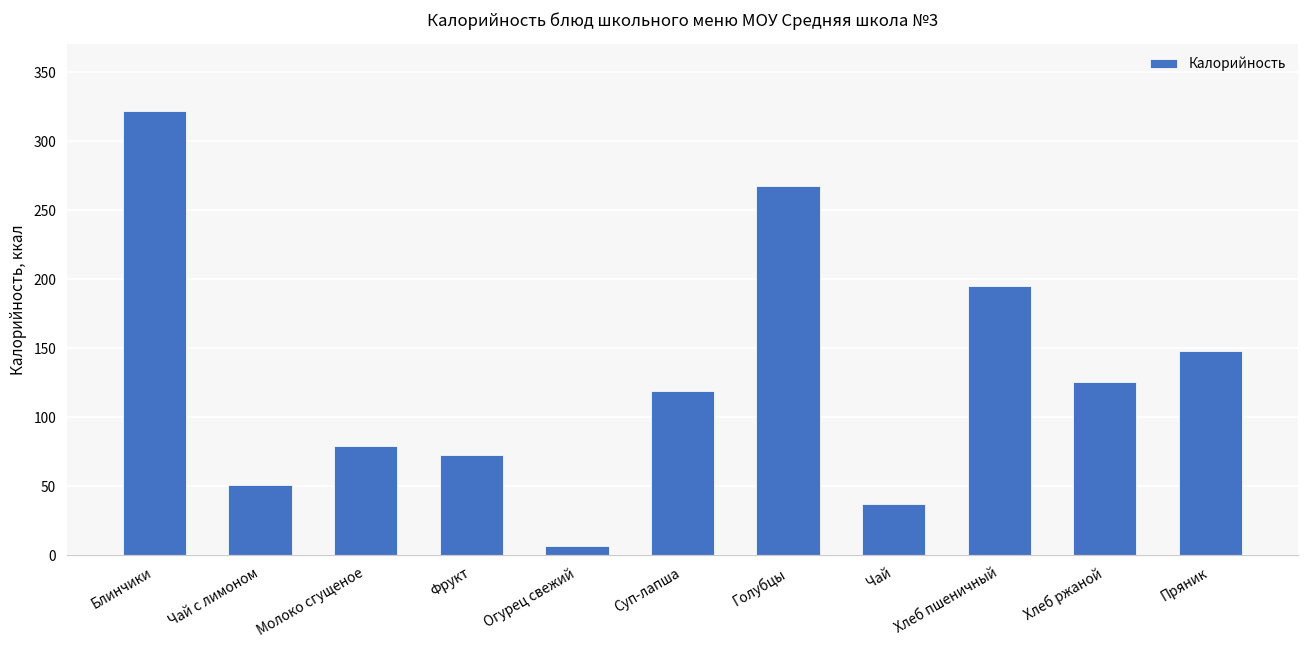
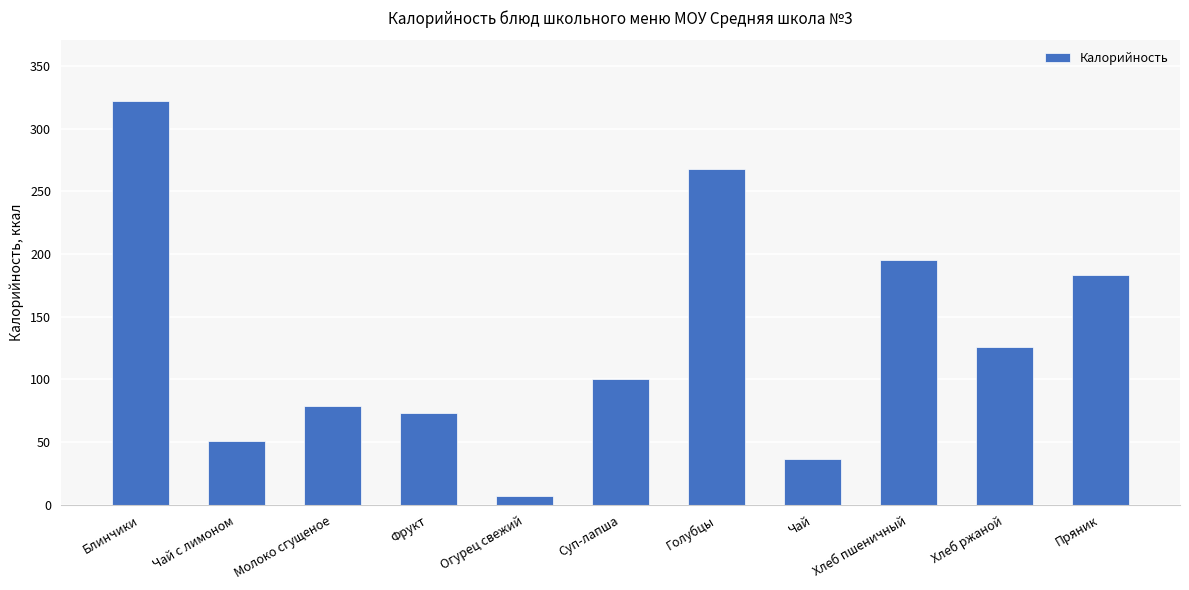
Суп-лапша: 119 -> 100
Пряник: 148 -> 183
